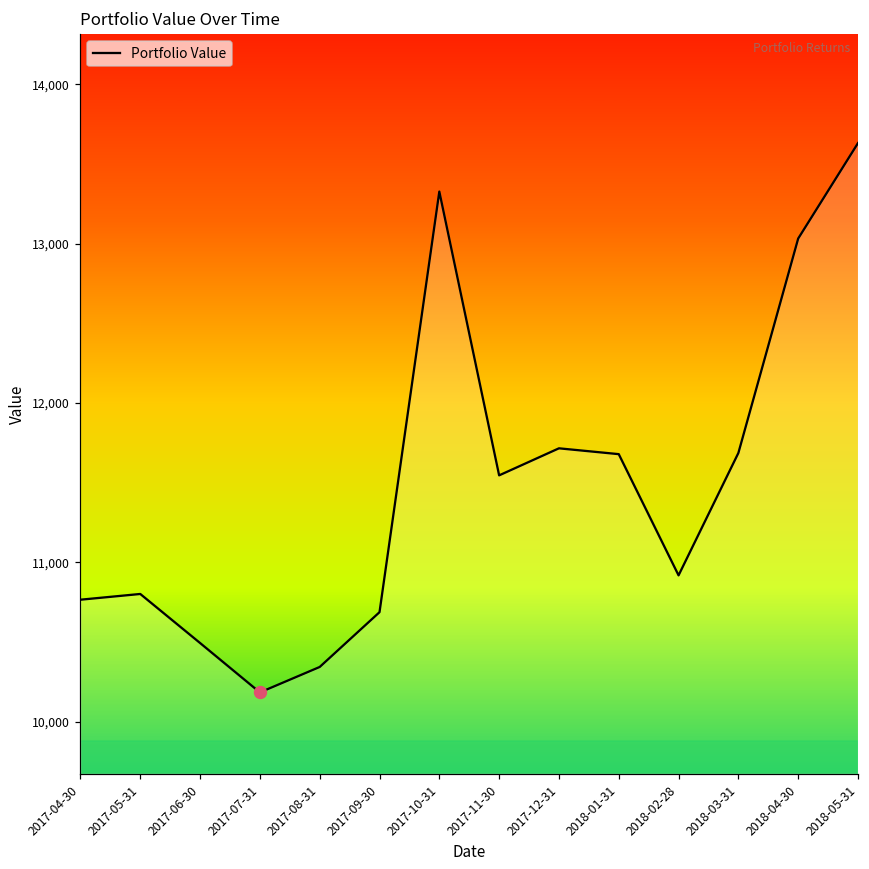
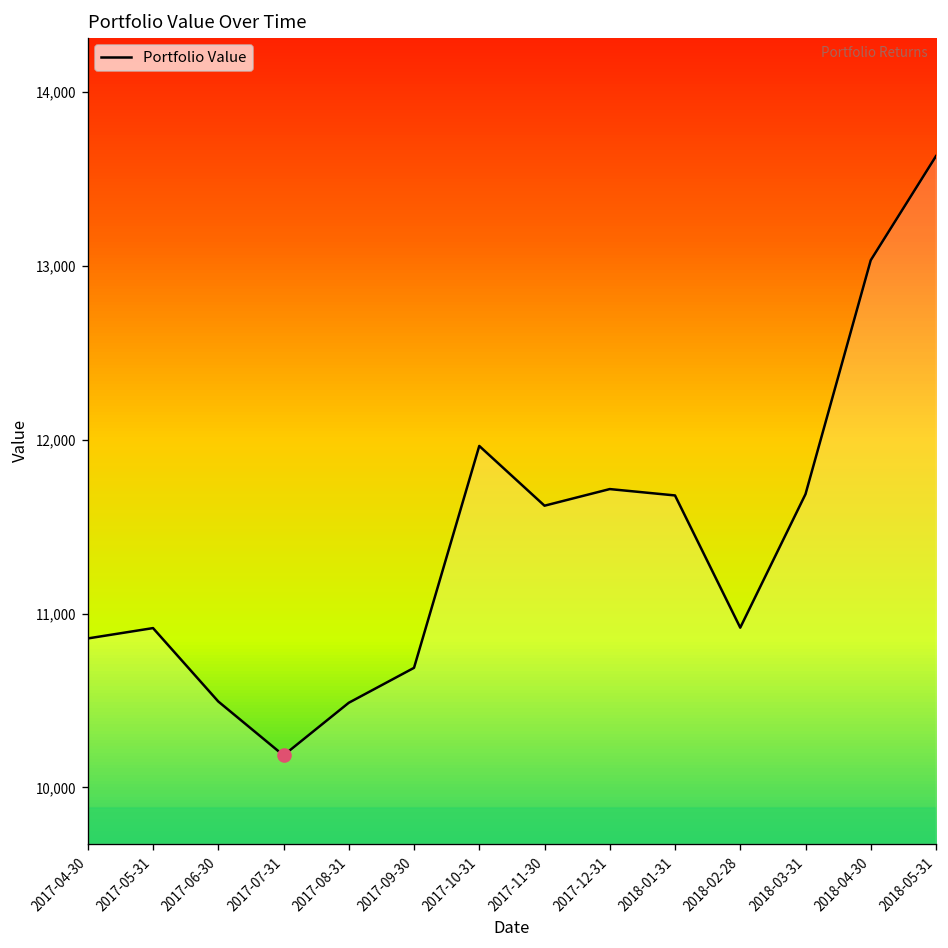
Portfolio Value, 2017-04-30: 10,770 -> 10,860
Portfolio Value, 2017-05-31: 10,800 -> 10,920
Portfolio Value, 2017-08-31: 10,340 -> 10,490
Portfolio Value, 2017-10-31: 13,330 -> 11,960
Portfolio Value, 2017-11-30: 11,550 -> 11,620
